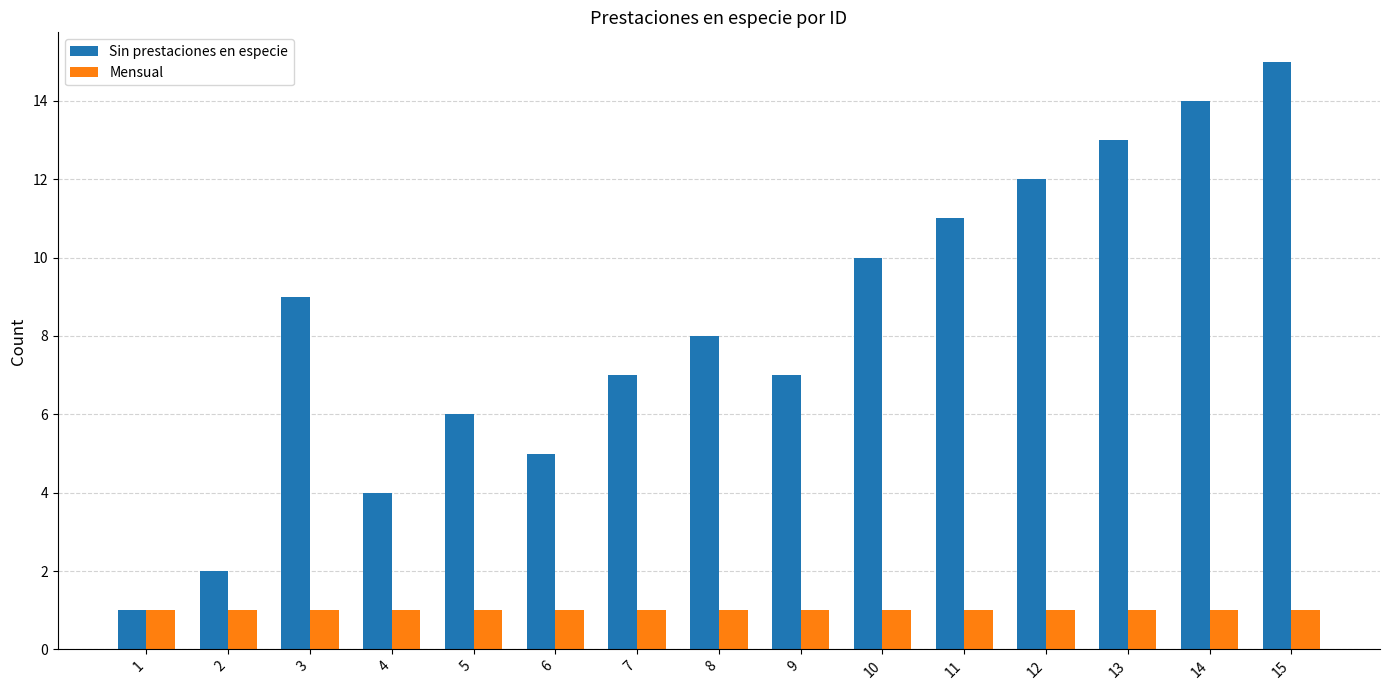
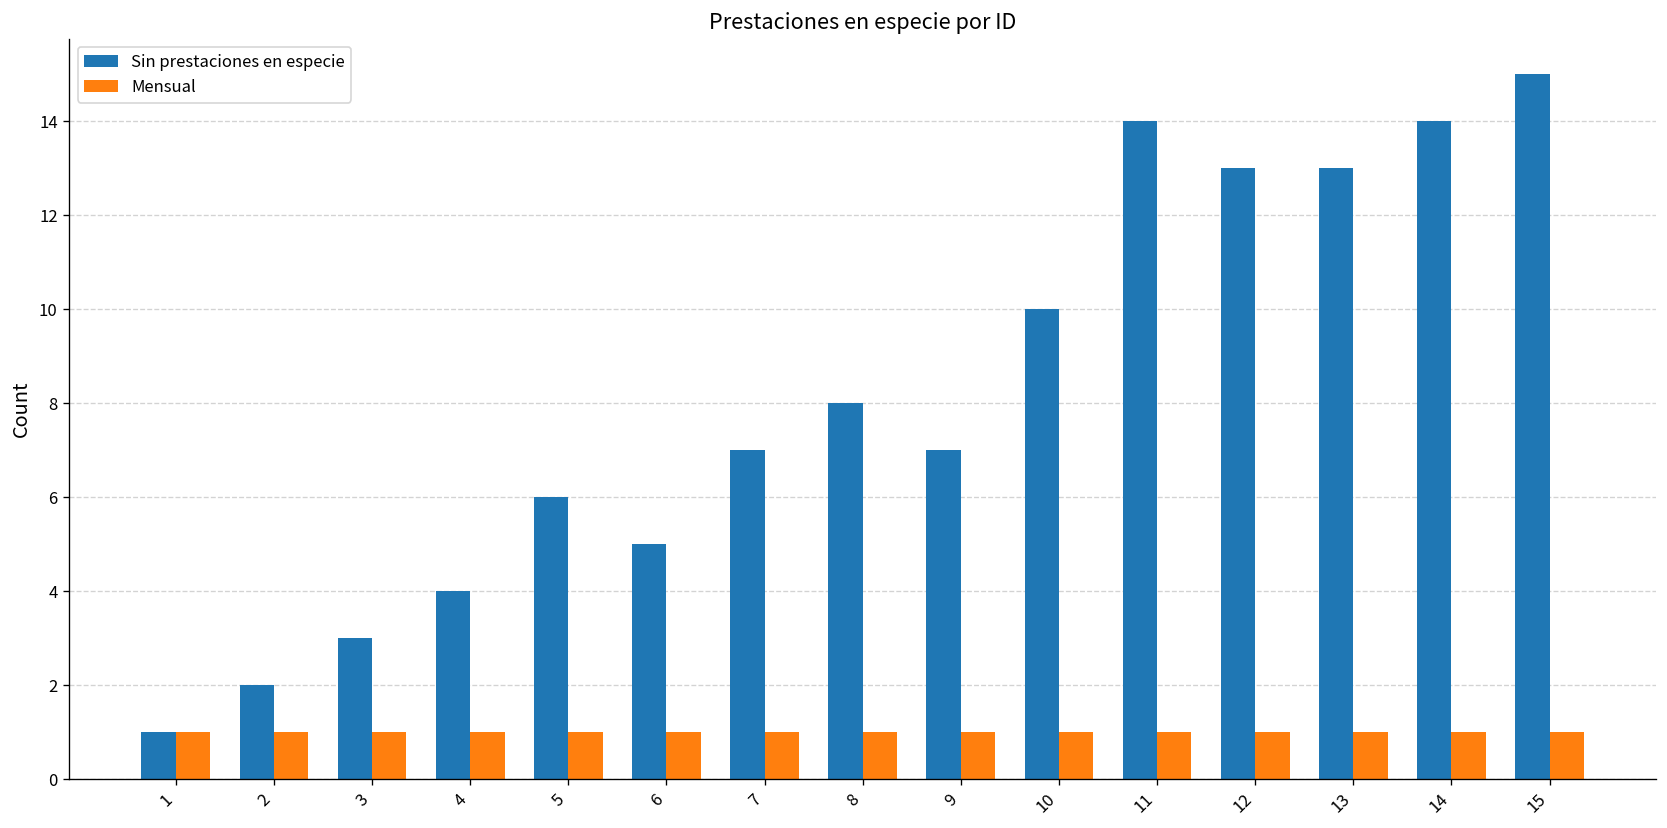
Sin prestaciones en especie, 3: 9 -> 3
Sin prestaciones en especie, 11: 11 -> 14
Sin prestaciones en especie, 12: 12 -> 13
